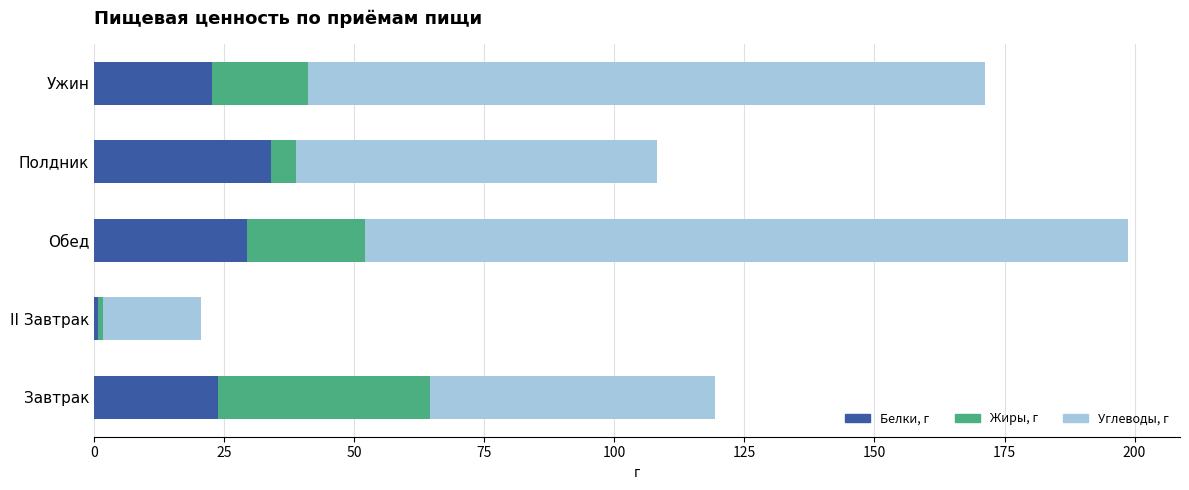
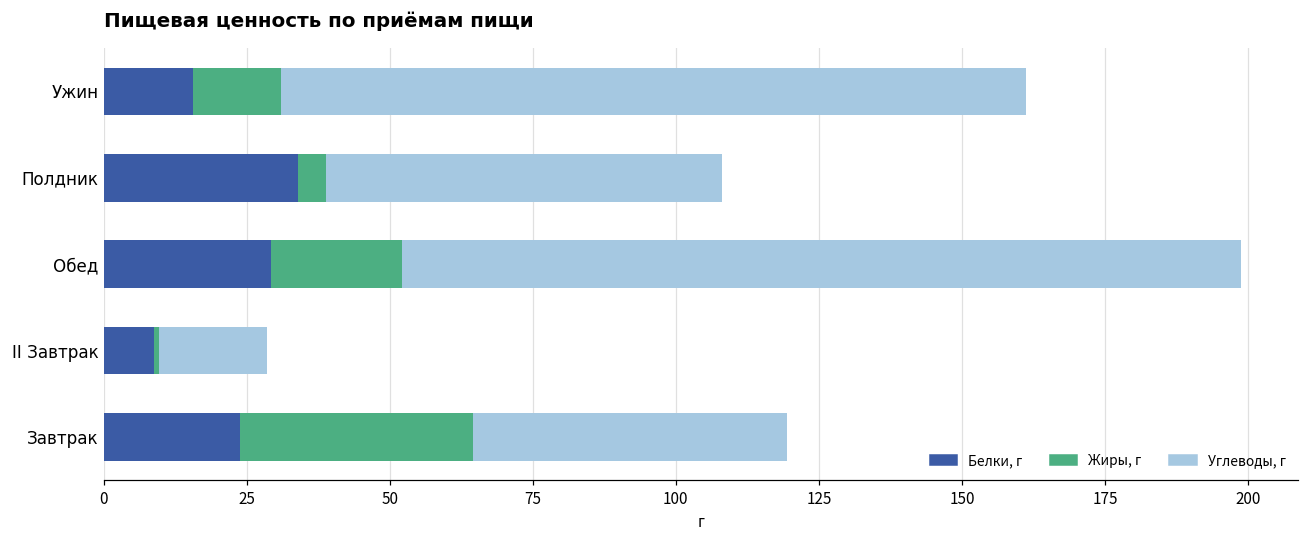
Белки, г, Ужин: 23 -> 16
Жиры, г, Ужин: 18 -> 15
Белки, г, II Завтрак: 1 -> 9
